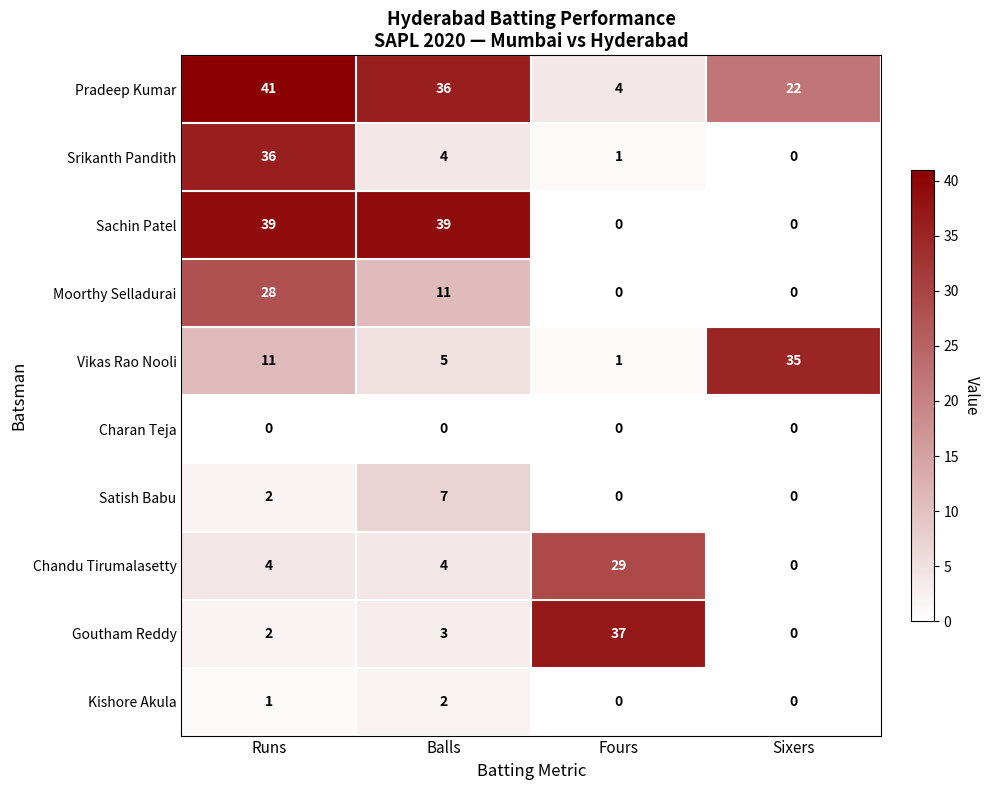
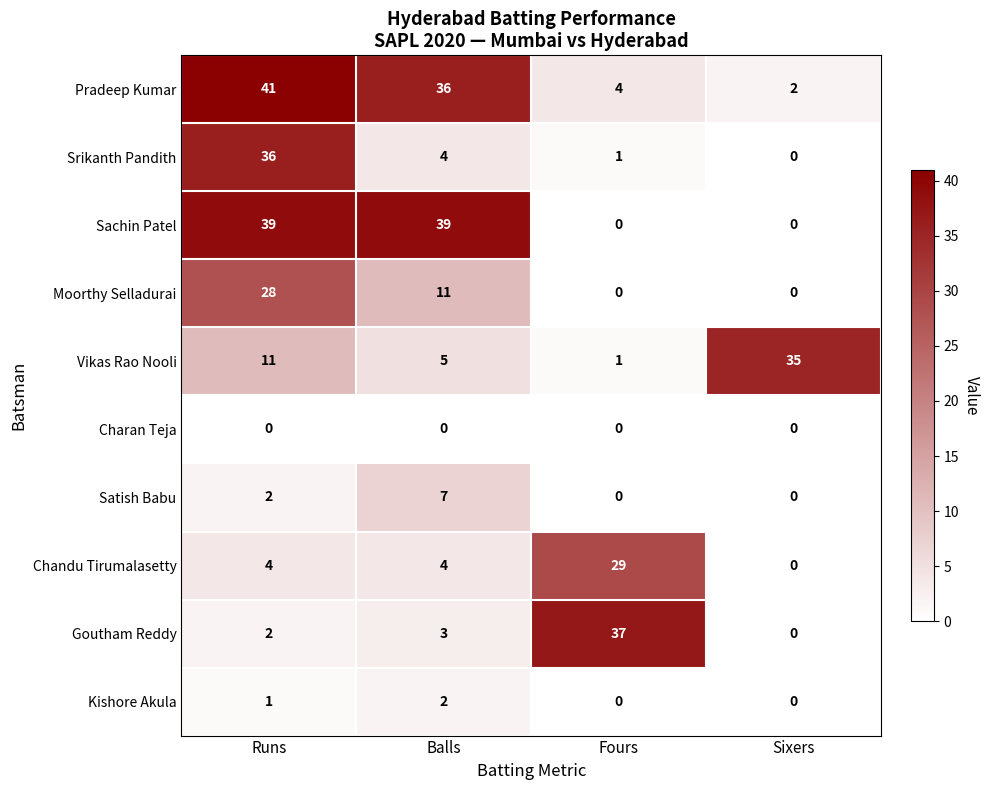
Pradeep Kumar, Sixers: 22 -> 2
